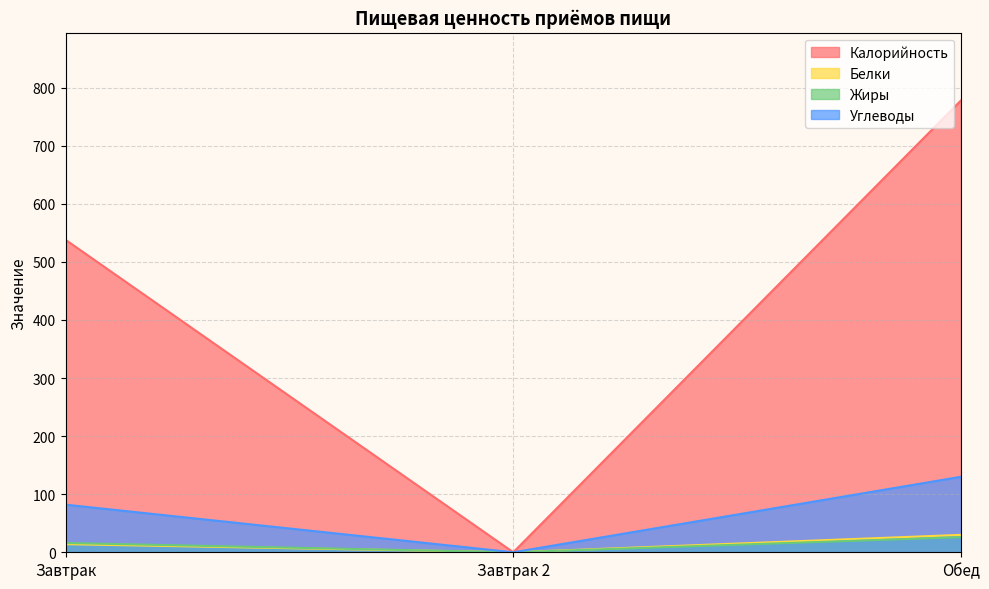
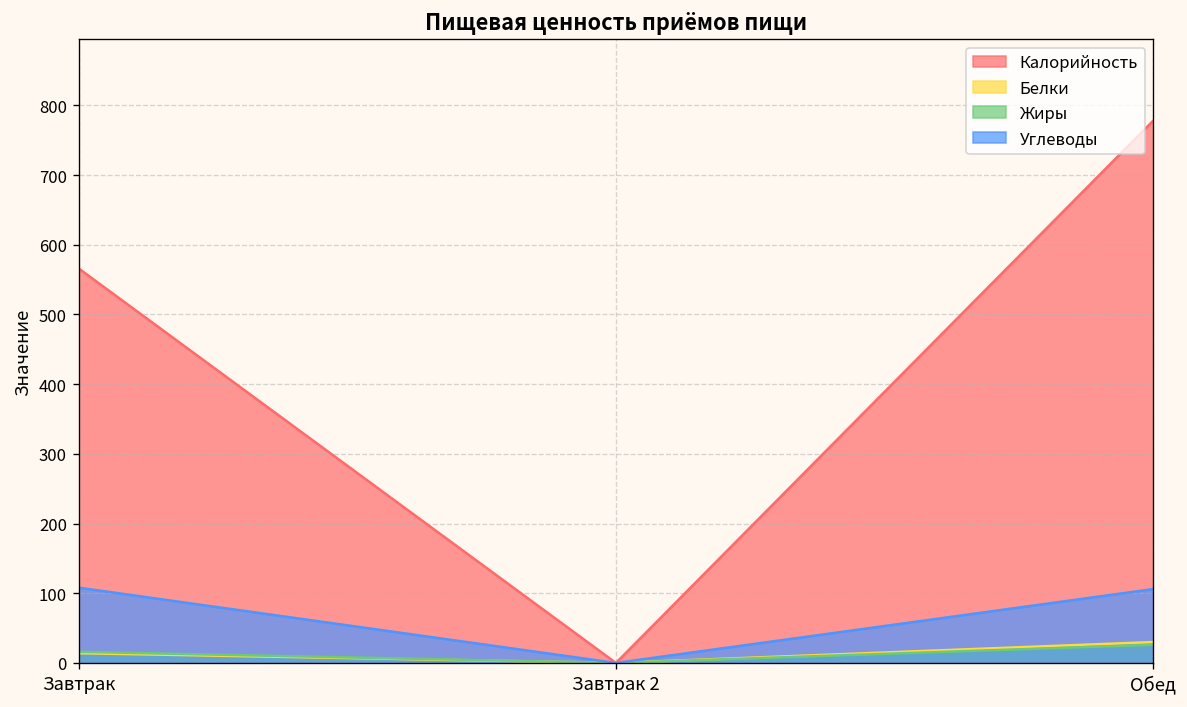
Калорийность, Завтрак: 540 -> 570
Углеводы, Завтрак: 80 -> 110
Углеводы, Обед: 130 -> 110
